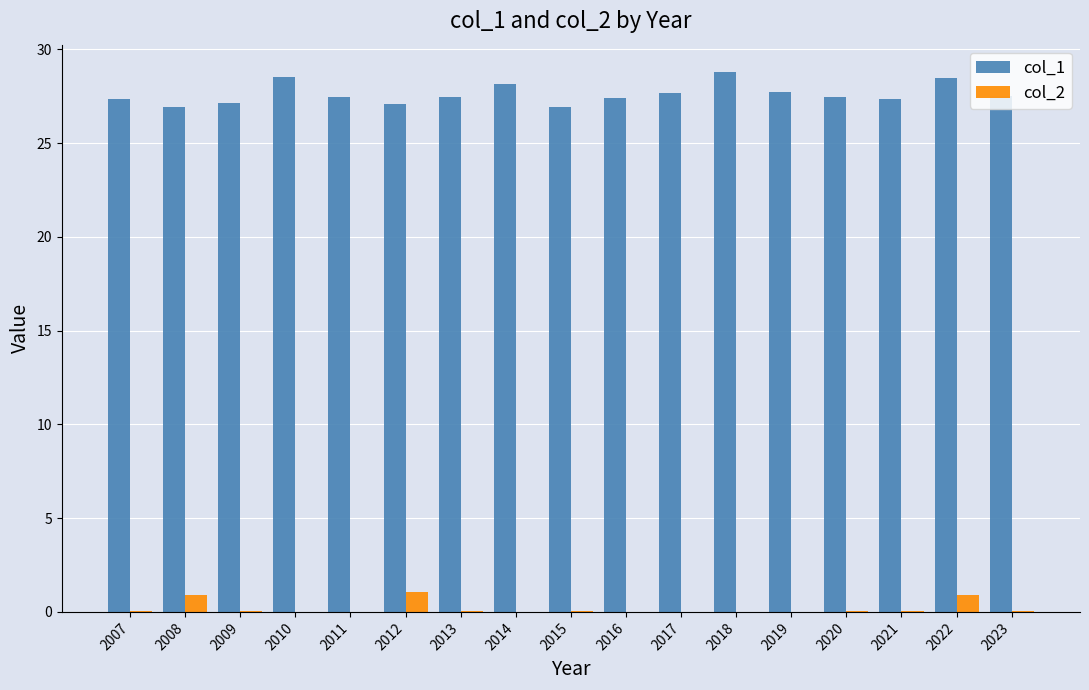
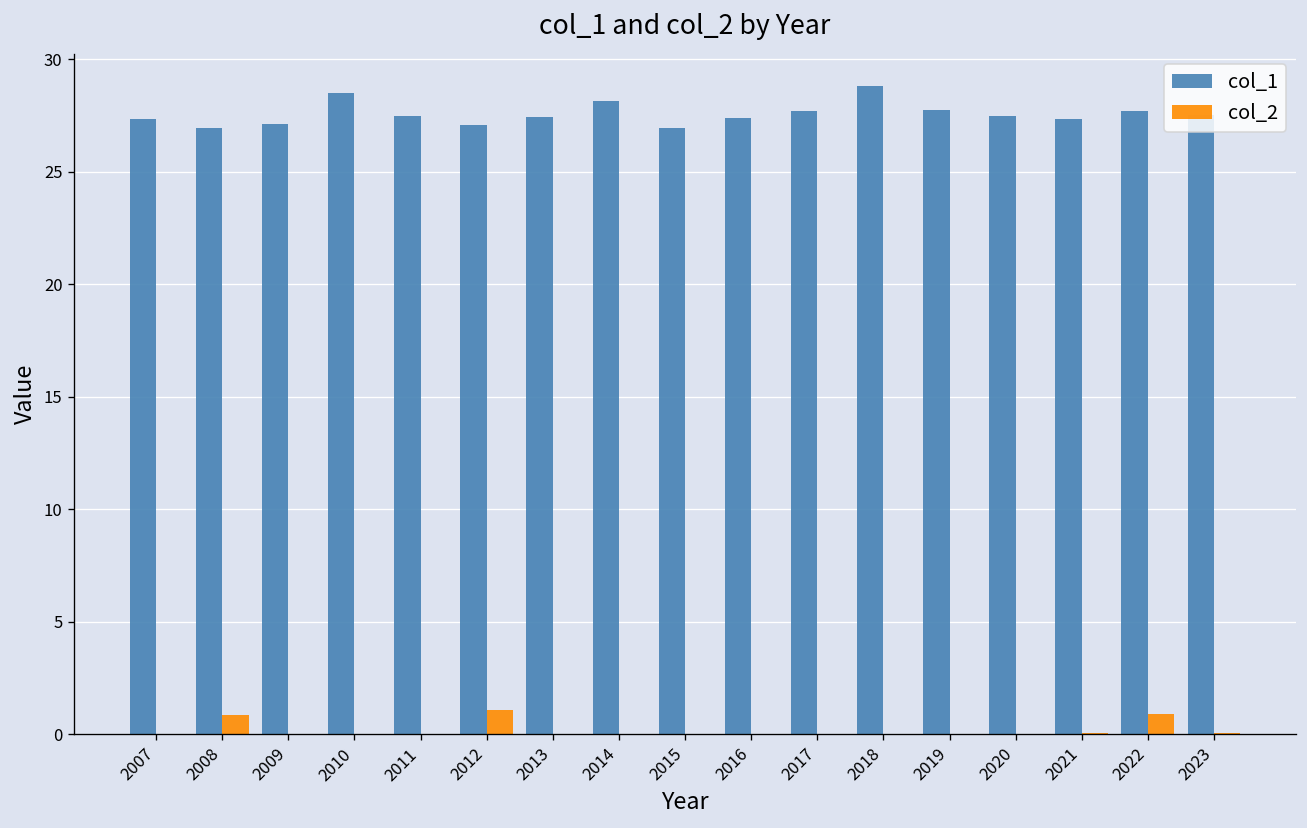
col_1, 2022: 28.5 -> 27.7
